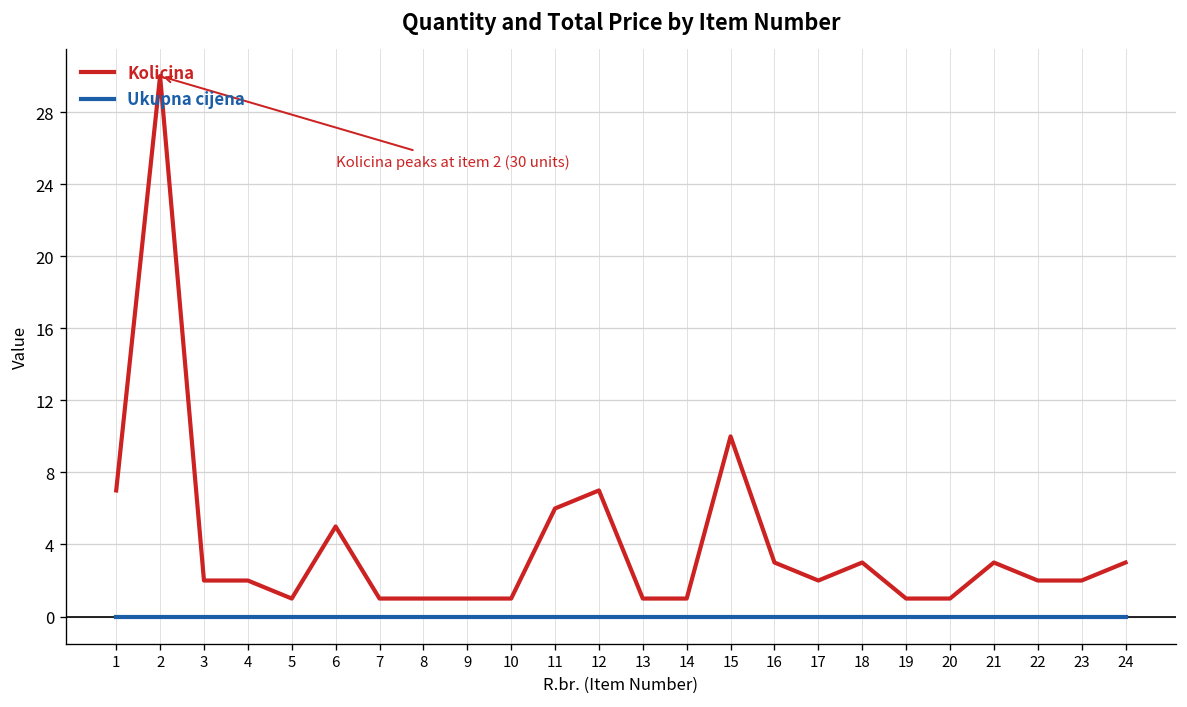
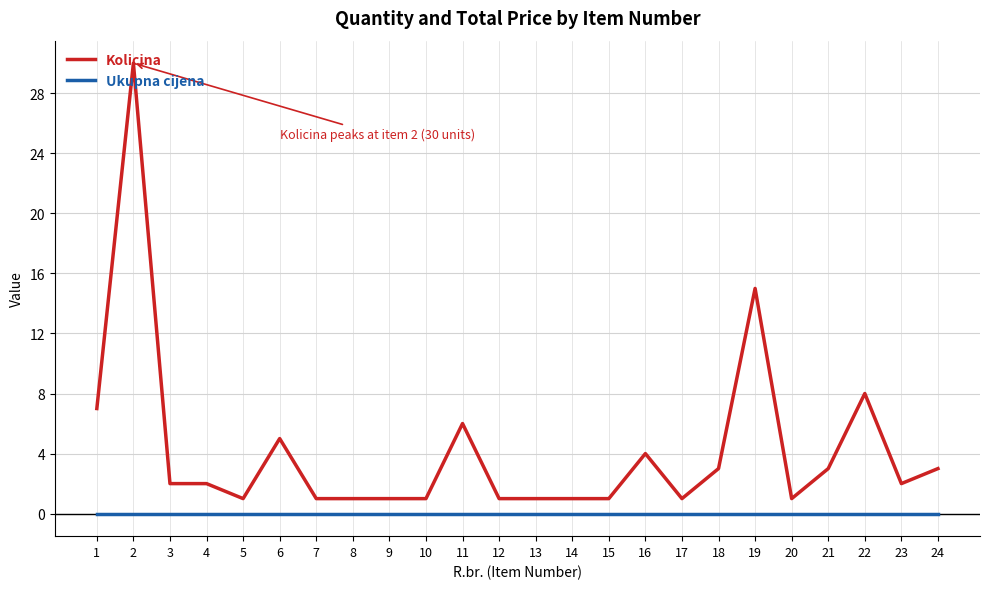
Kolicina, 12: 7 -> 1
Kolicina, 15: 10 -> 1
Kolicina, 16: 3 -> 4
Kolicina, 17: 2 -> 1
Kolicina, 19: 1 -> 15
Kolicina, 22: 2 -> 8
